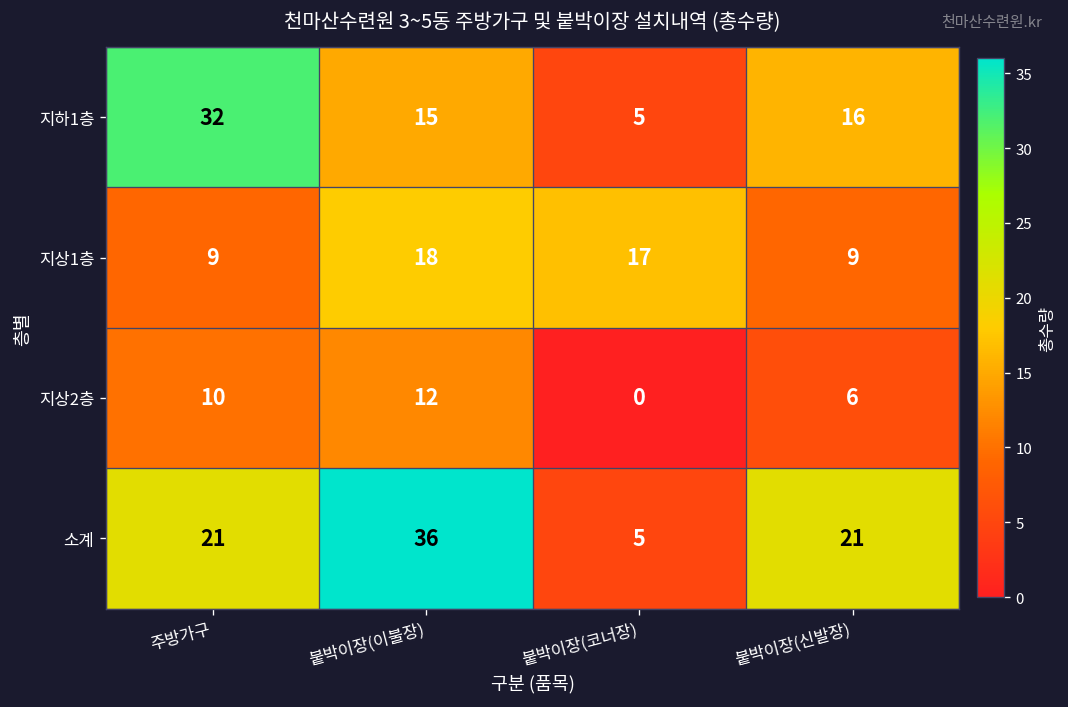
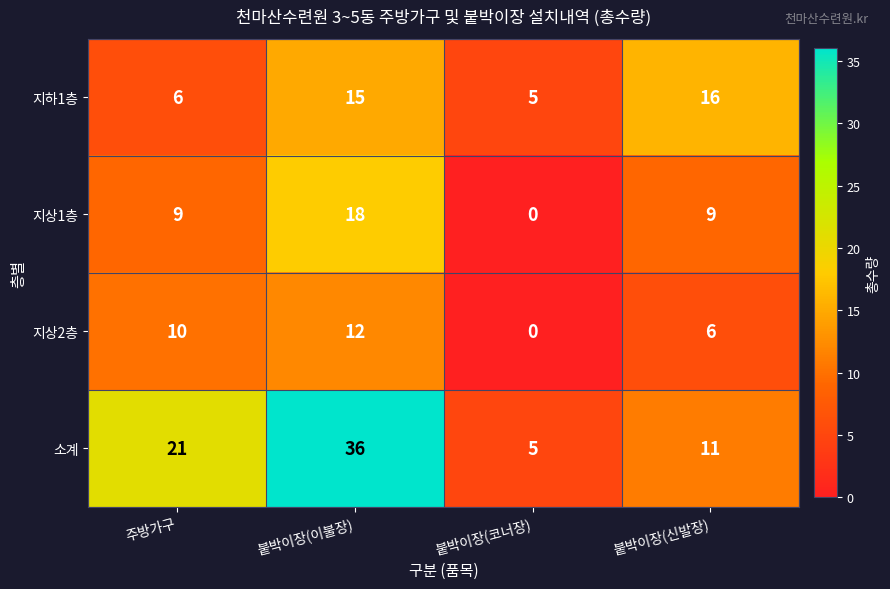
지하1층, 주방가구: 32 -> 6
지상1층, 붙박이장(코너장): 17 -> 0
소계, 붙박이장(신발장): 21 -> 11
